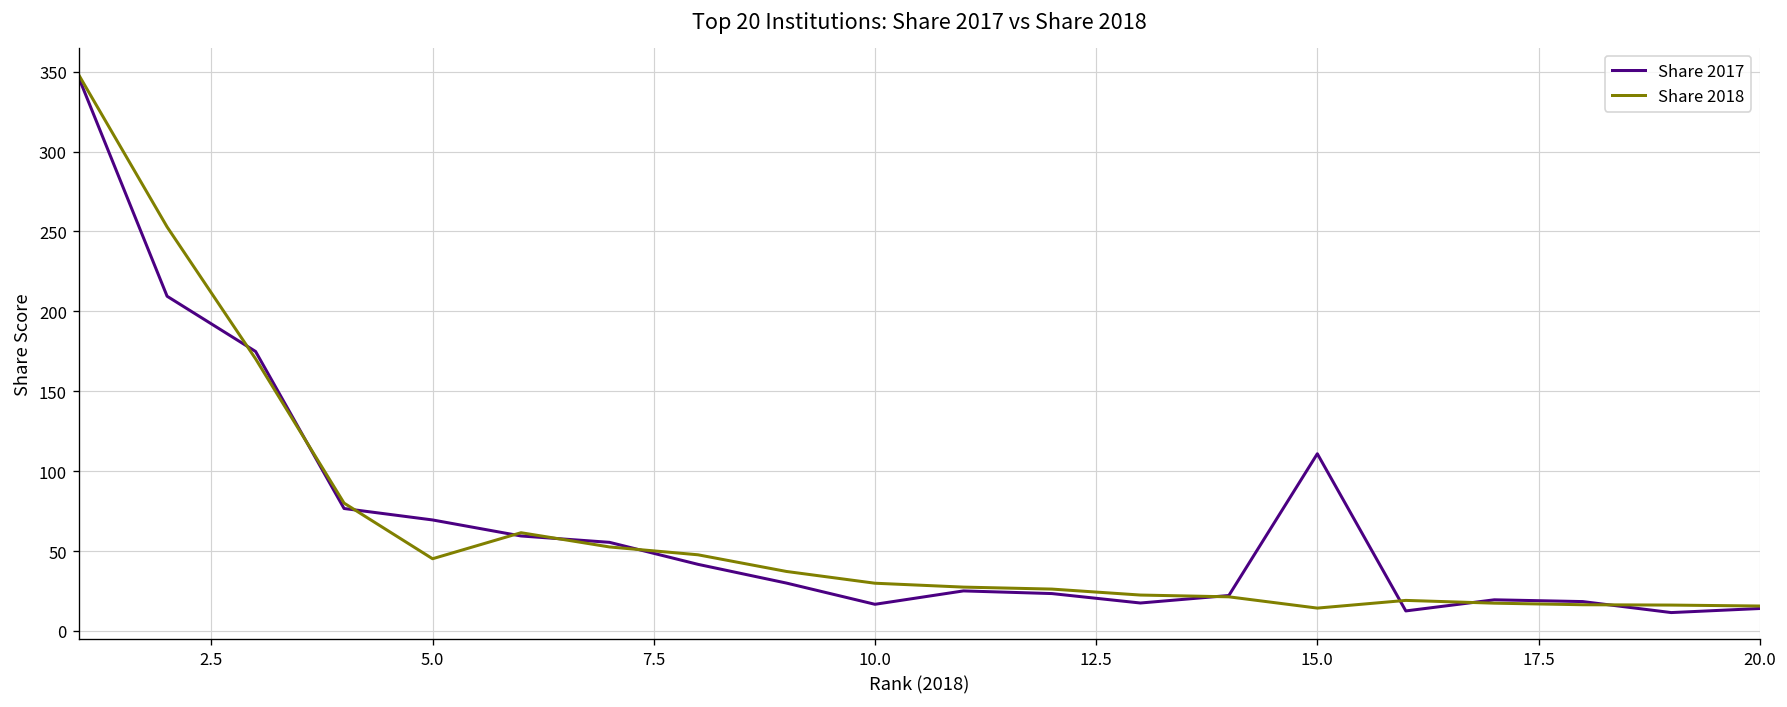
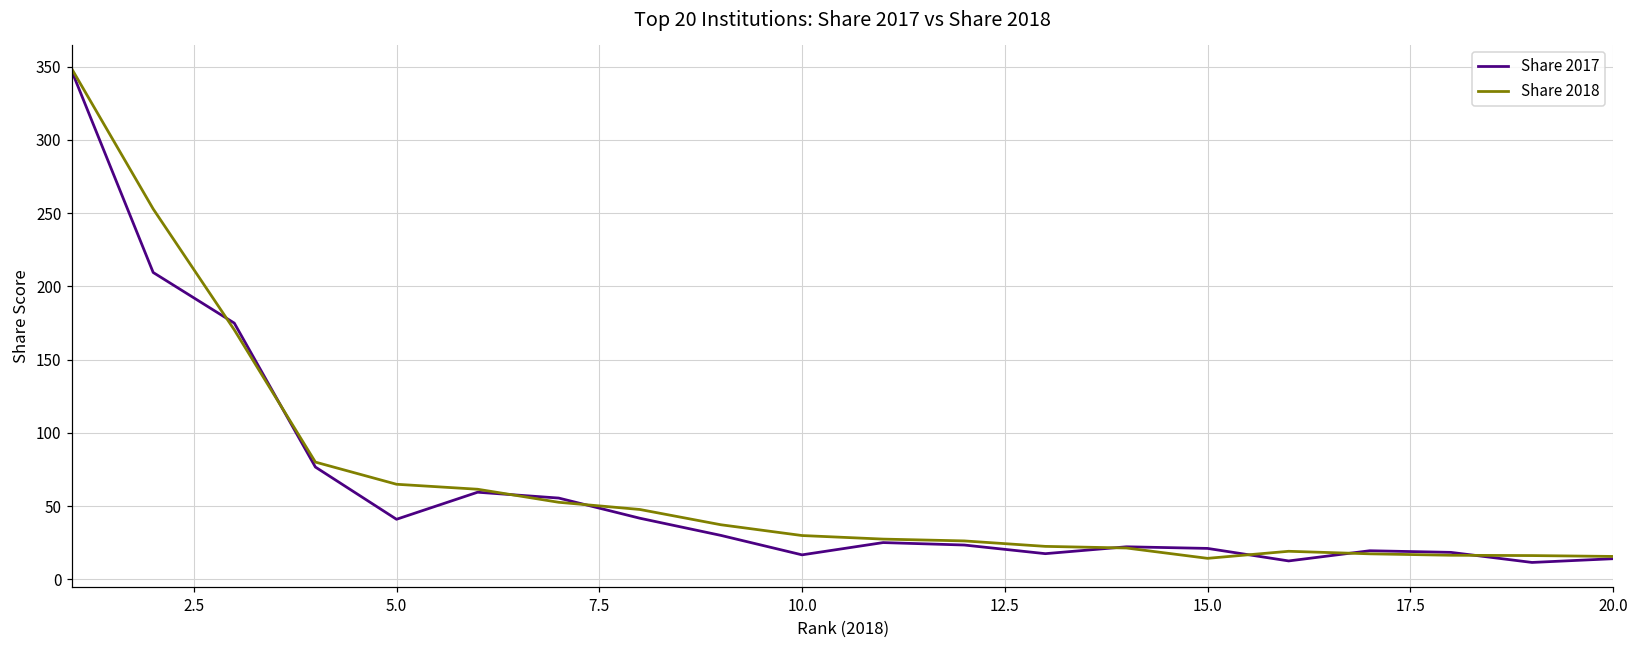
Share 2017, 5.0: 69 -> 41
Share 2018, 5.0: 45 -> 65
Share 2017, 15.0: 111 -> 21
